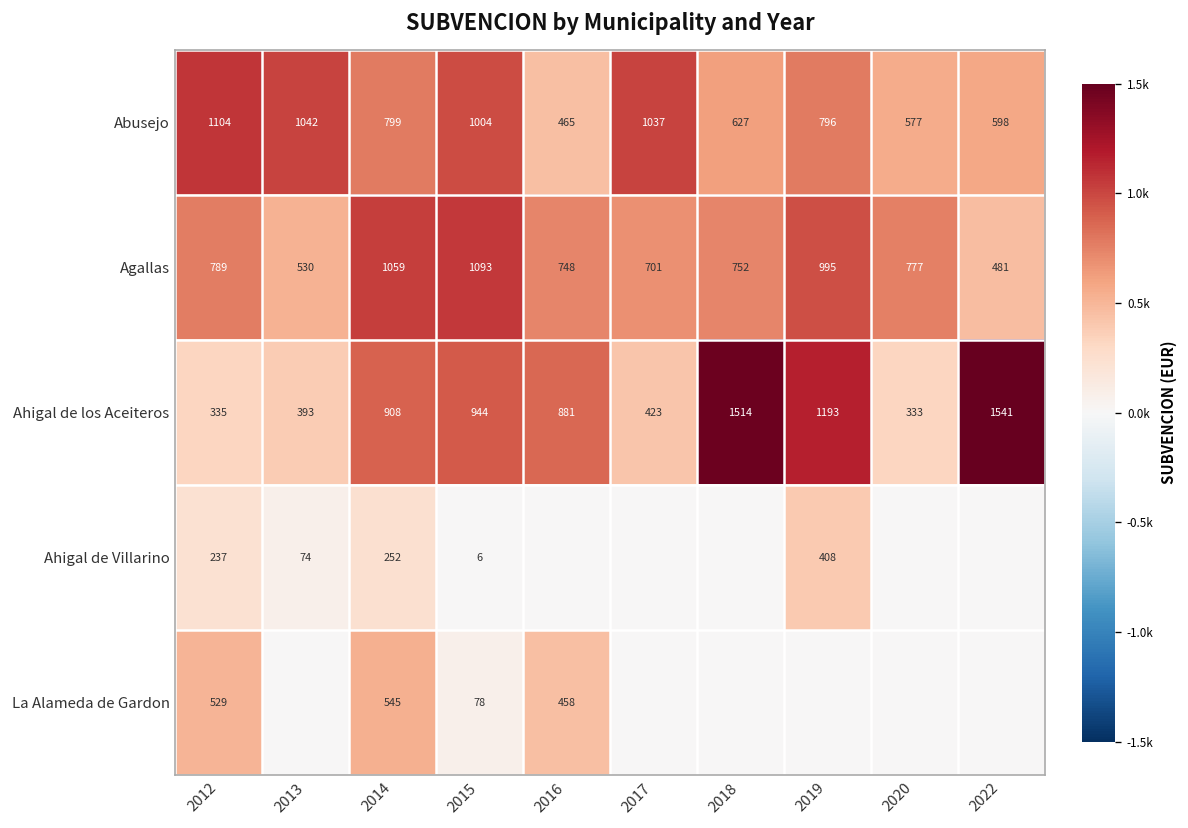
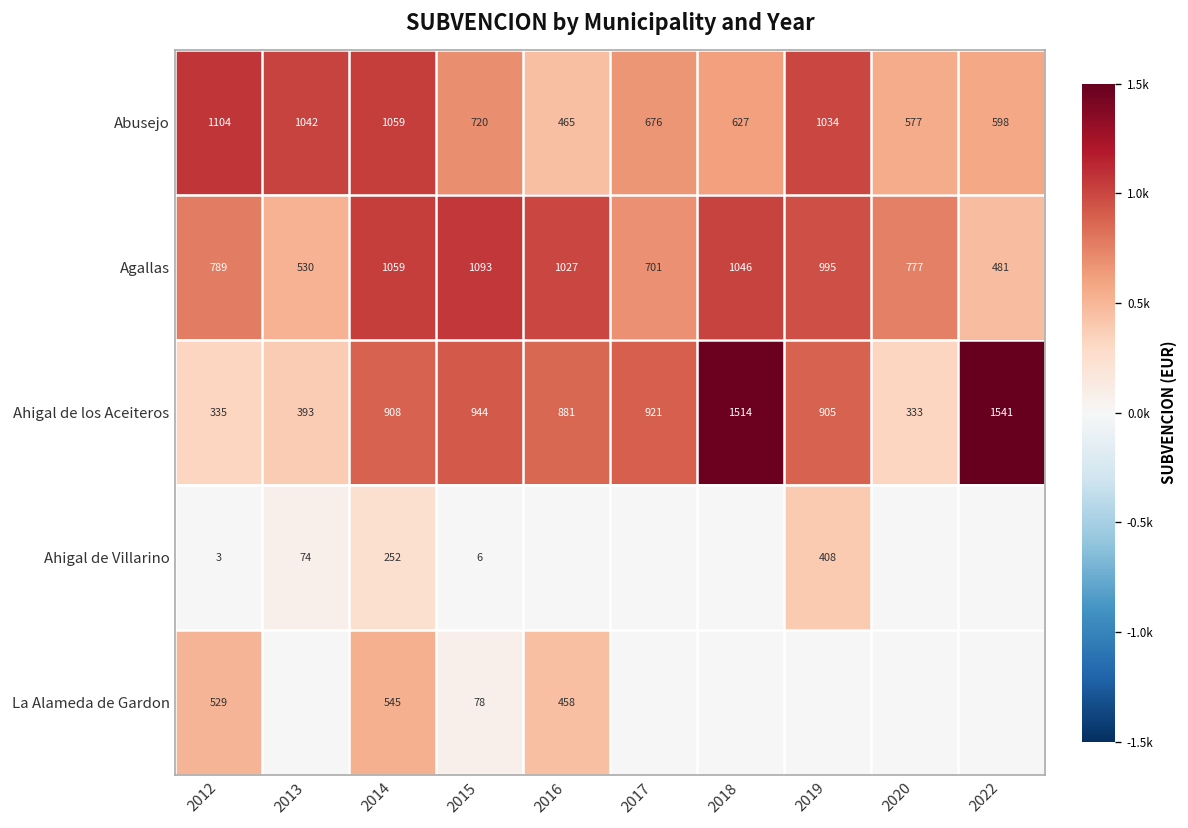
Abusejo, 2014: 799 -> 1059
Abusejo, 2015: 1004 -> 720
Abusejo, 2017: 1037 -> 676
Abusejo, 2019: 796 -> 1034
Agallas, 2016: 748 -> 1027
Agallas, 2018: 752 -> 1046
Ahigal de los Aceiteros, 2017: 423 -> 921
Ahigal de los Aceiteros, 2019: 1193 -> 905
Ahigal de Villarino, 2012: 237 -> 3
